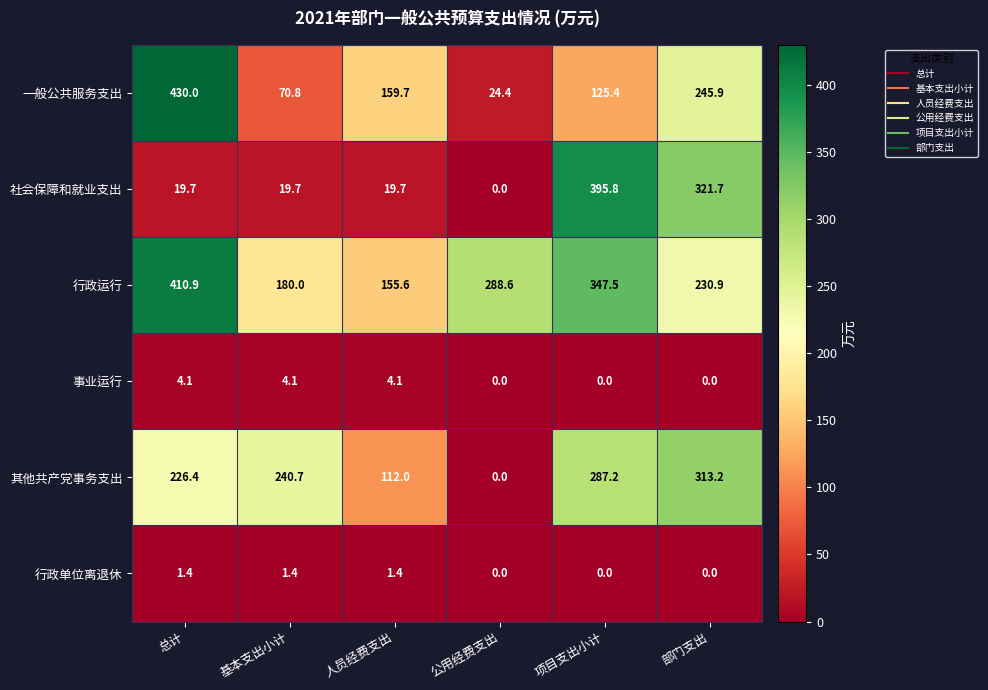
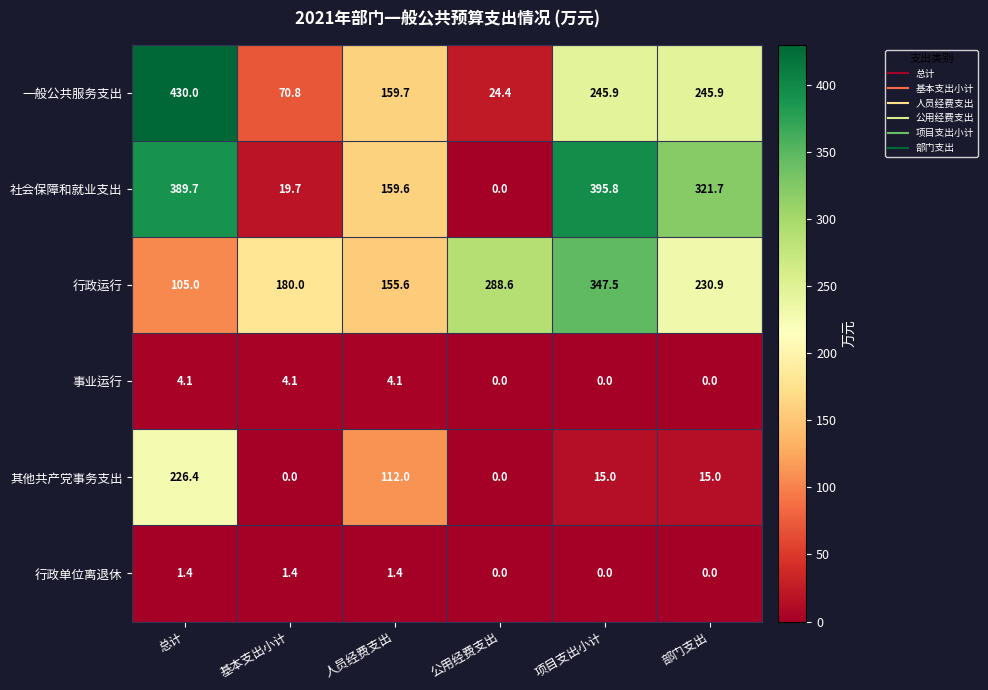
一般公共服务支出, 项目支出小计: 125.4 -> 245.9
社会保障和就业支出, 总计: 19.7 -> 389.7
社会保障和就业支出, 人员经费支出: 19.7 -> 159.6
行政运行, 总计: 410.9 -> 105.0
其他共产党事务支出, 基本支出小计: 240.7 -> 0.0
其他共产党事务支出, 项目支出小计: 287.2 -> 15.0
其他共产党事务支出, 部门支出: 313.2 -> 15.0
